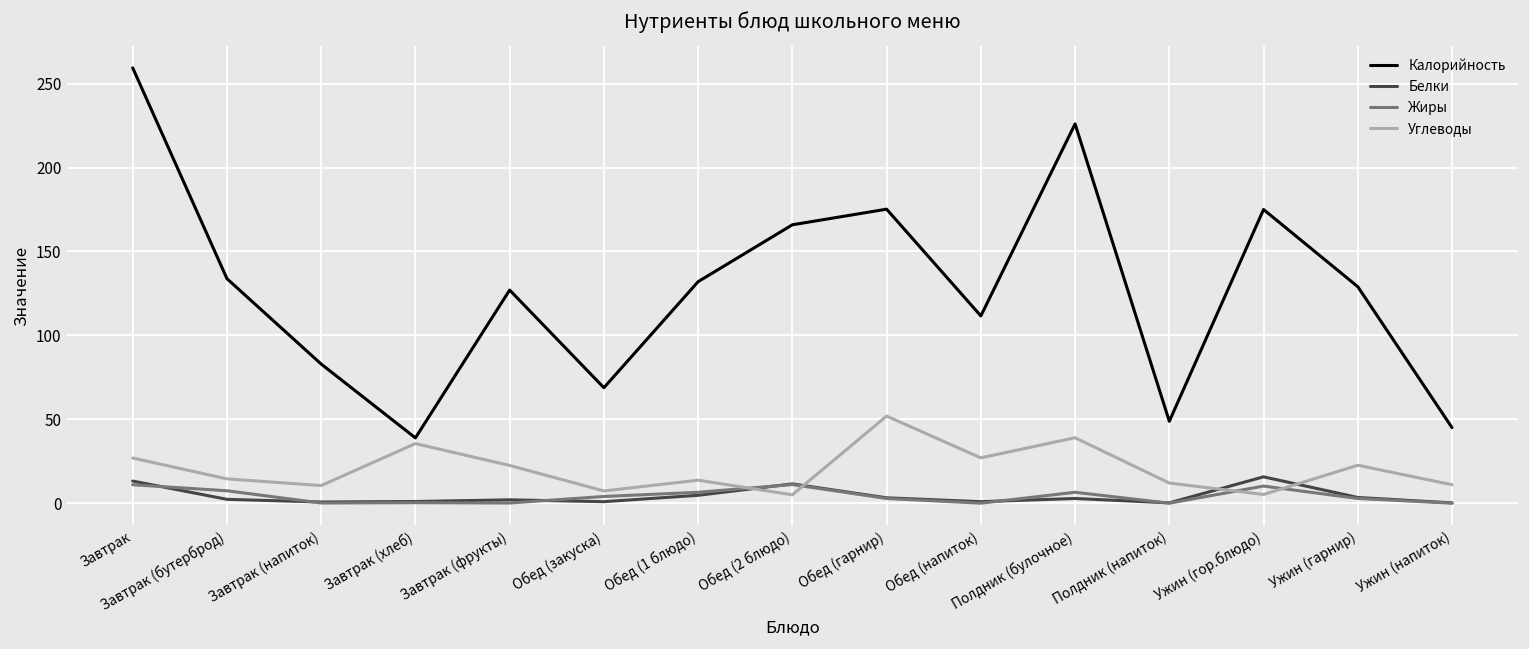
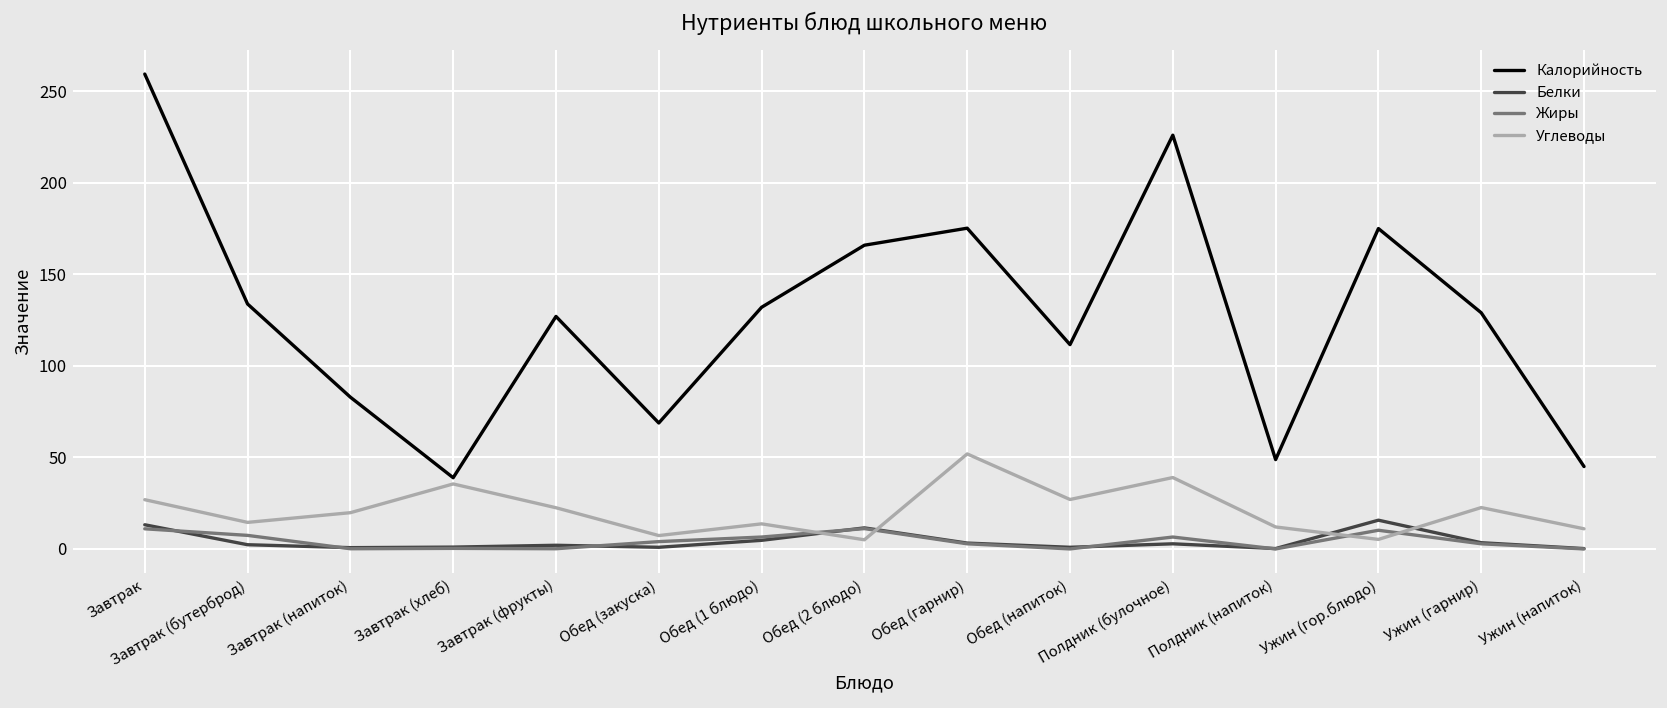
Углеводы, Завтрак (напиток): 11 -> 20
